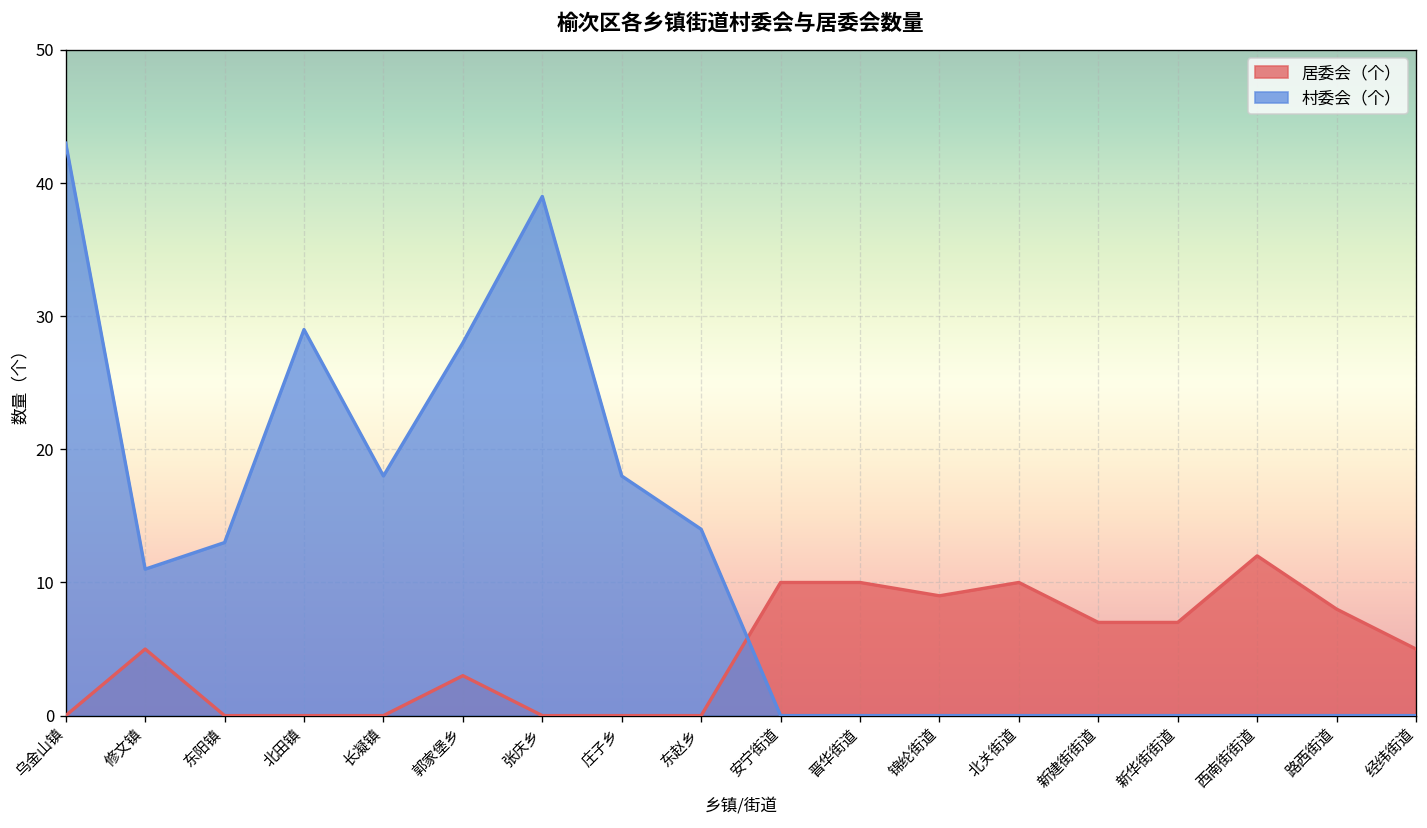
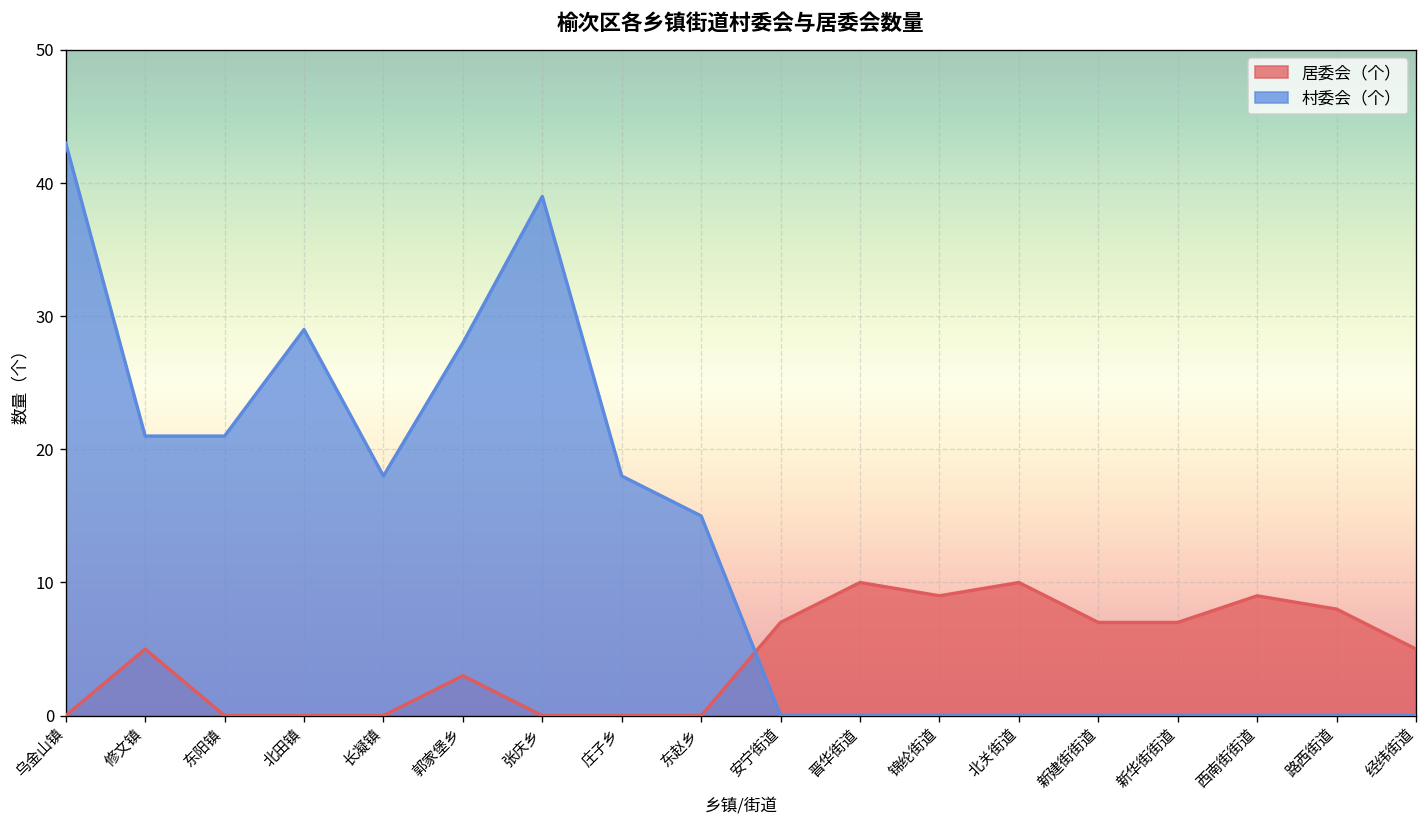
村委会（个）, 修文镇: 11 -> 21
村委会（个）, 东阳镇: 13 -> 21
村委会（个）, 东赵乡: 14 -> 15
居委会（个）, 安宁街道: 10 -> 7
居委会（个）, 西南街街道: 12 -> 9
